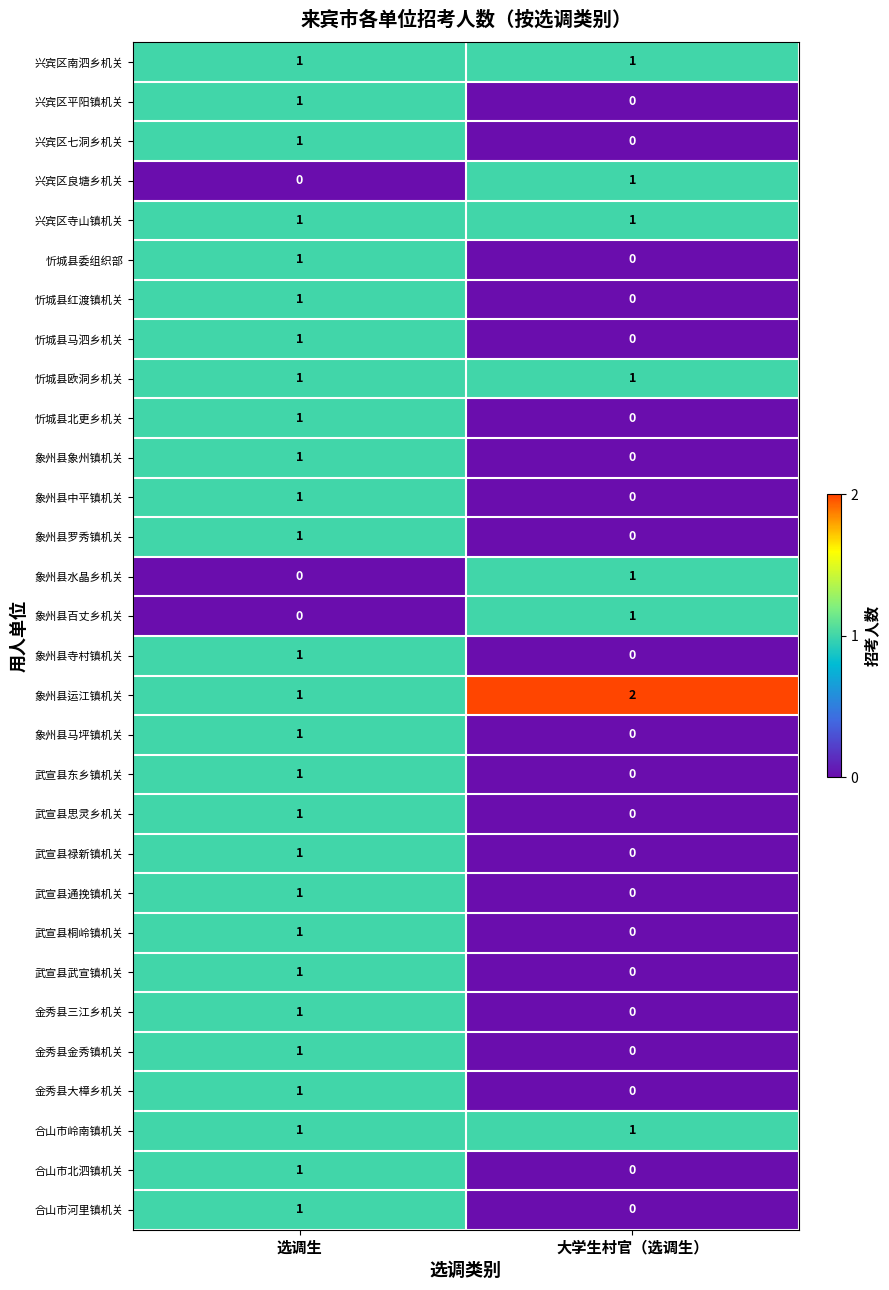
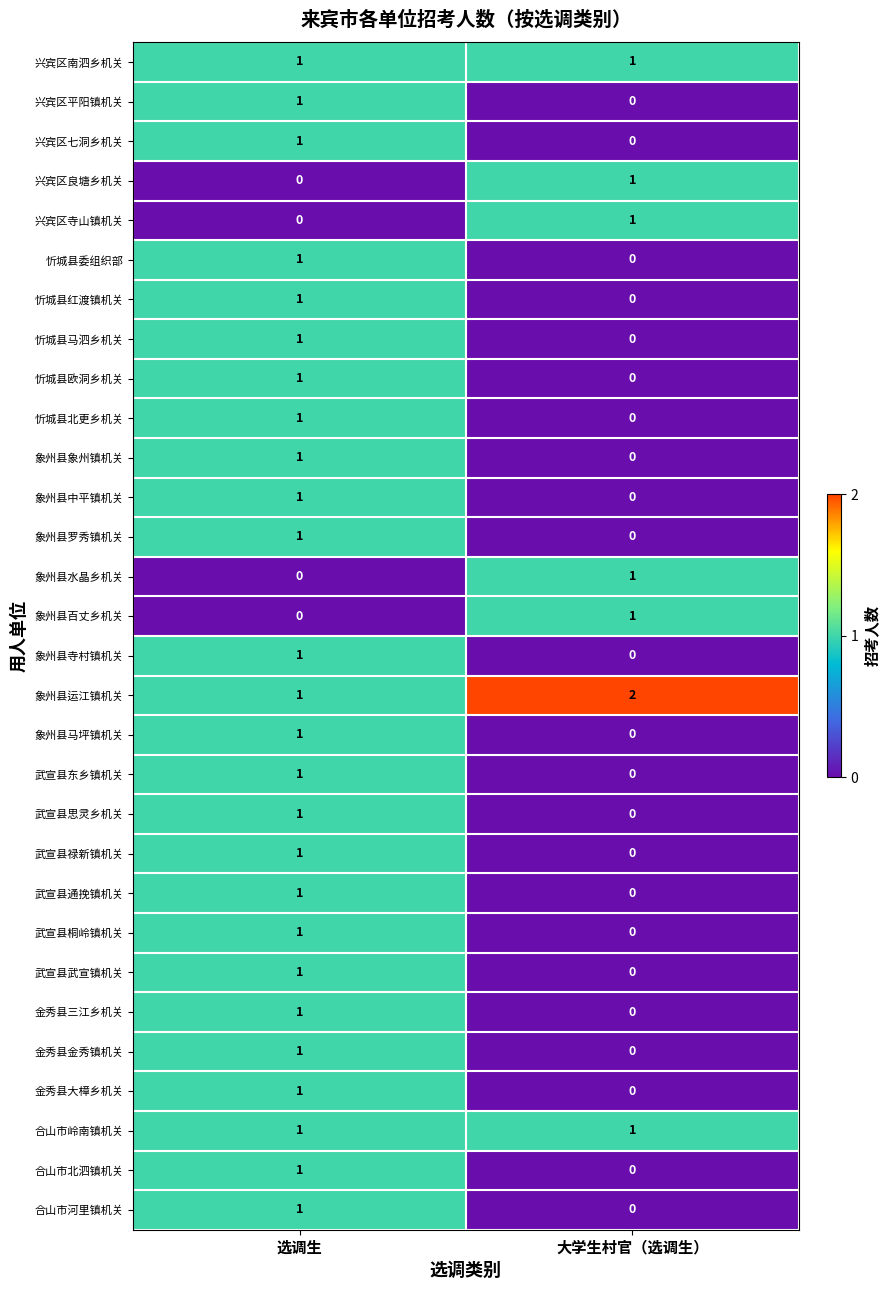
兴宾区寺山镇机关, 选调生: 1 -> 0
忻城县欧洞乡机关, 大学生村官（选调生）: 1 -> 0
